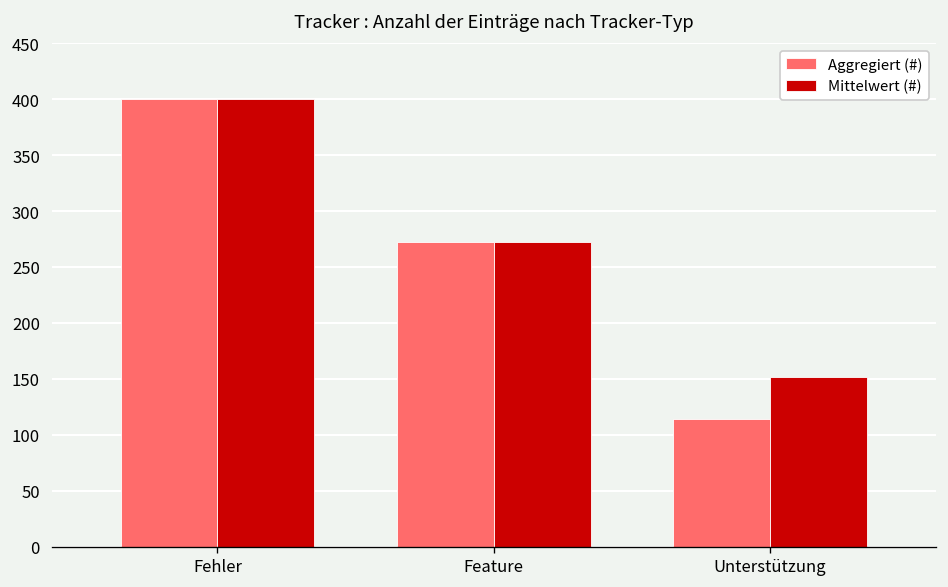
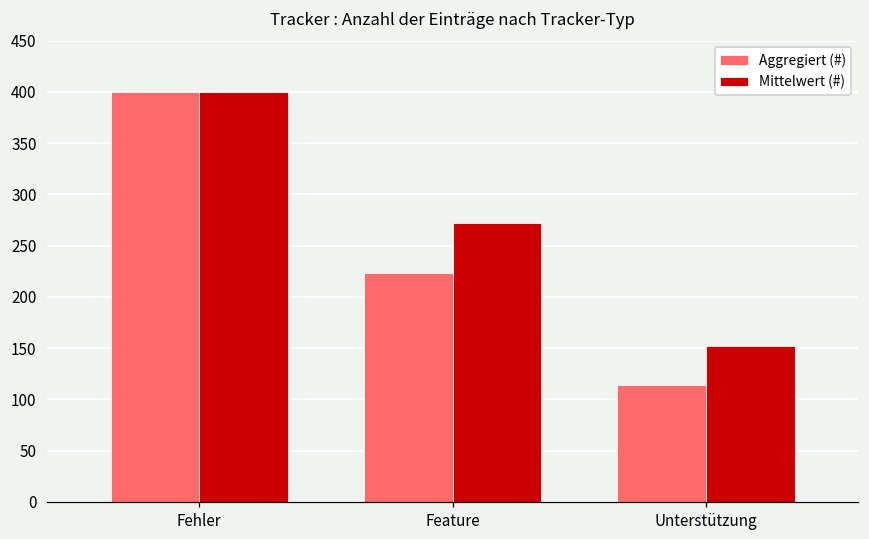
Aggregiert (#), Feature: 270 -> 220
